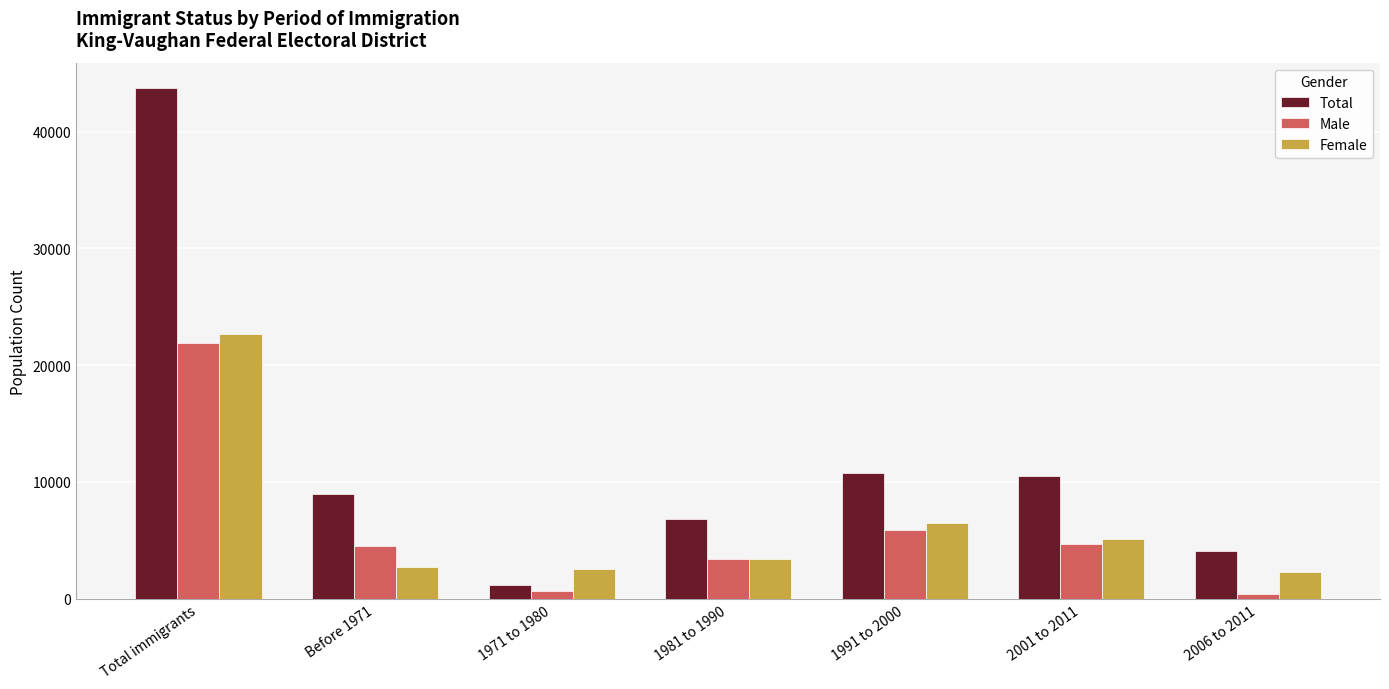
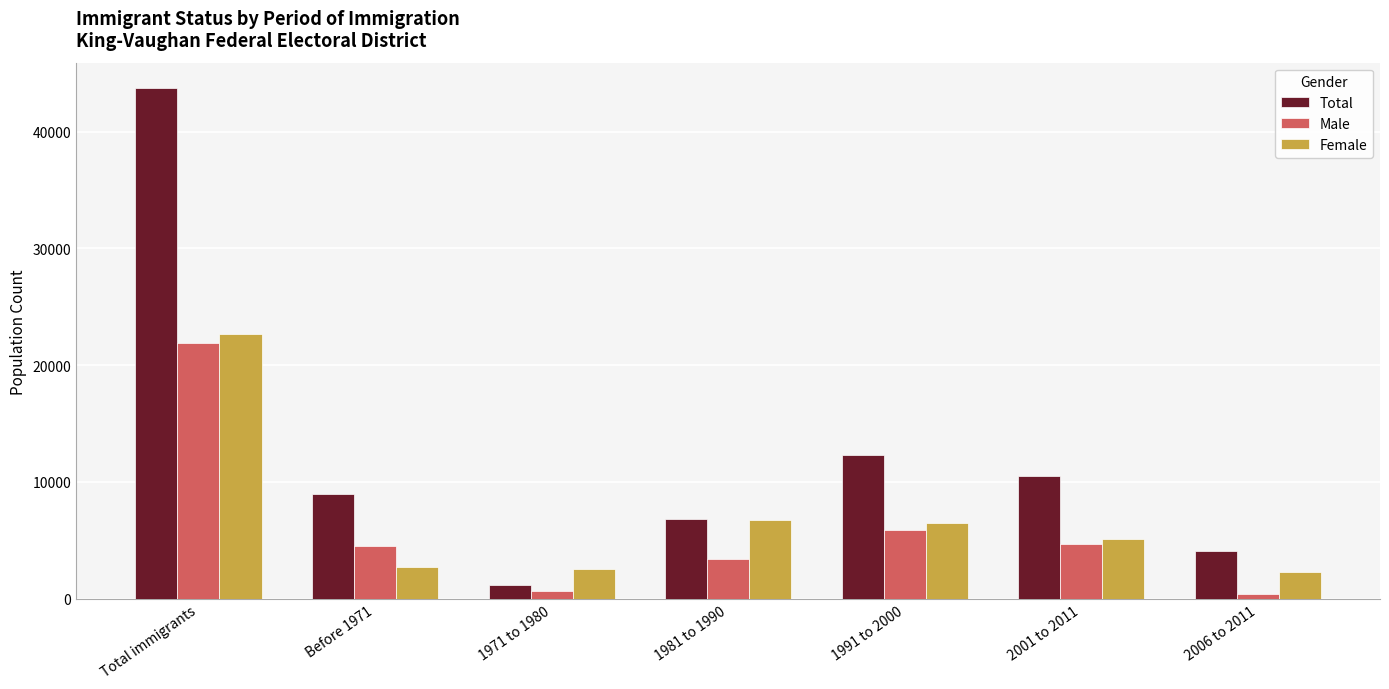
Female, 1981 to 1990: 3400 -> 6800
Total, 1991 to 2000: 10800 -> 12300
